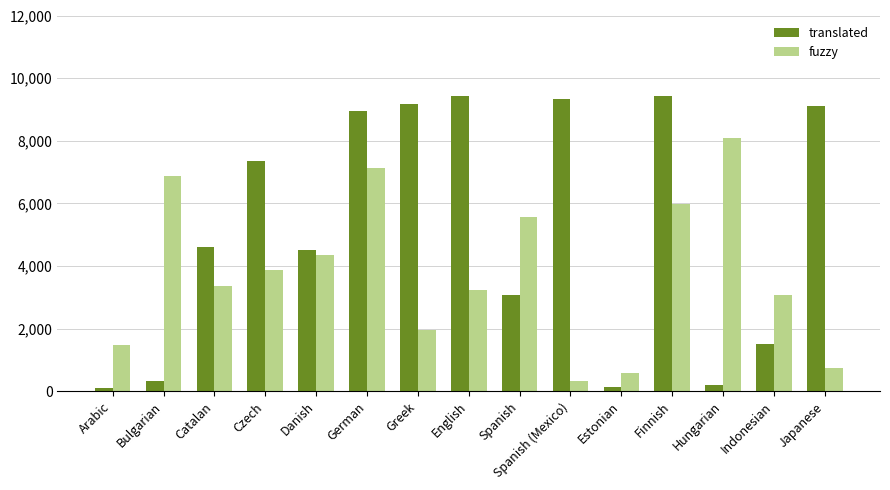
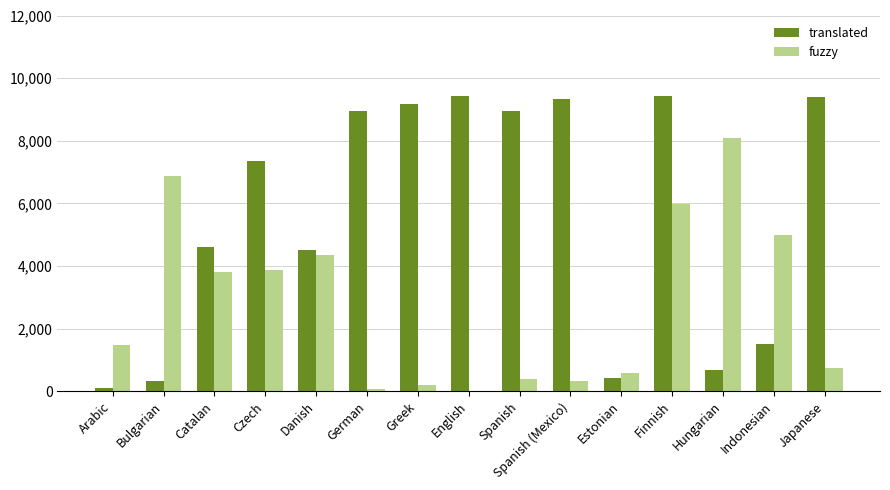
fuzzy, Catalan: 3,400 -> 3,800
fuzzy, German: 7,100 -> 100
fuzzy, Greek: 2,000 -> 200
fuzzy, English: 3,200 -> 0
translated, Spanish: 3,100 -> 9,000
fuzzy, Spanish: 5,600 -> 400
translated, Estonian: 100 -> 400
translated, Hungarian: 200 -> 700
fuzzy, Indonesian: 3,100 -> 5,000
translated, Japanese: 9,100 -> 9,400
